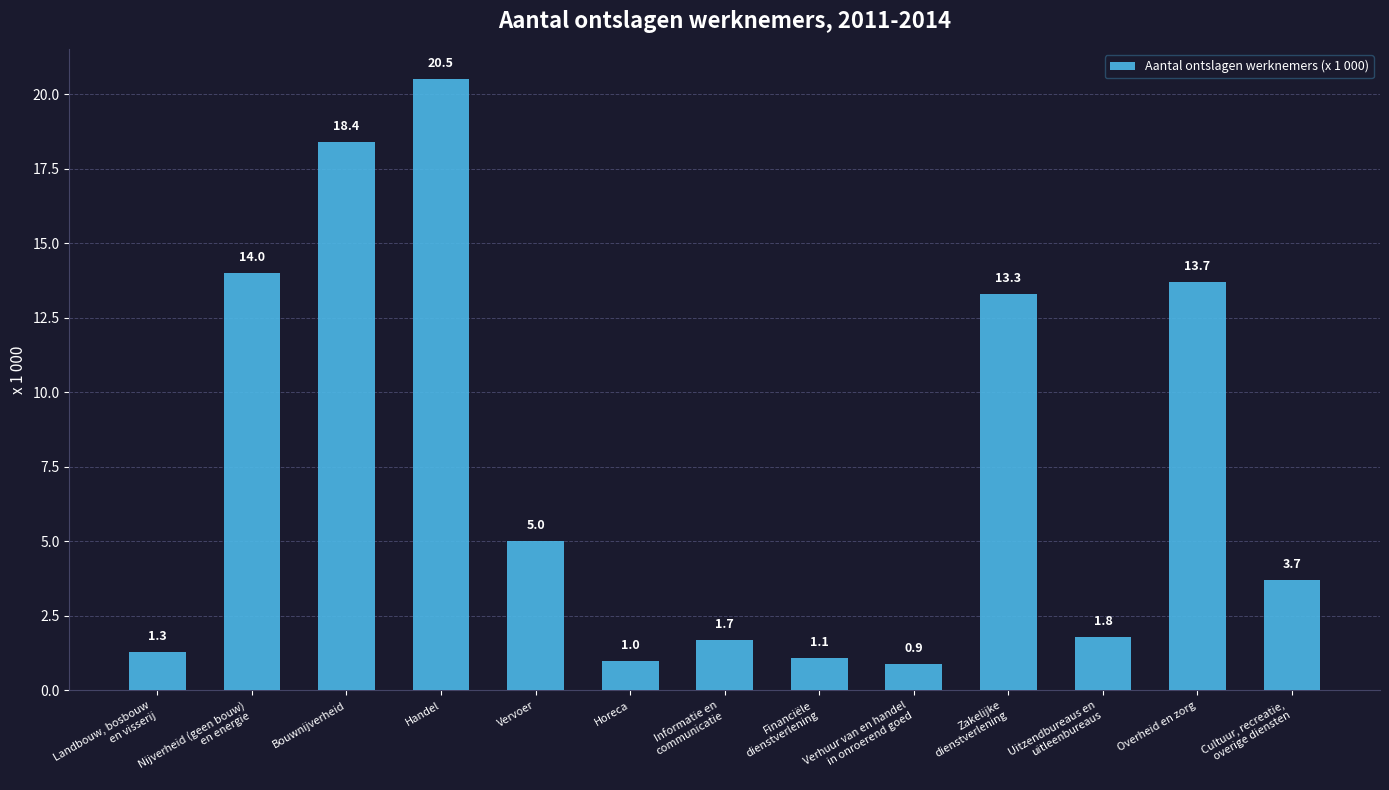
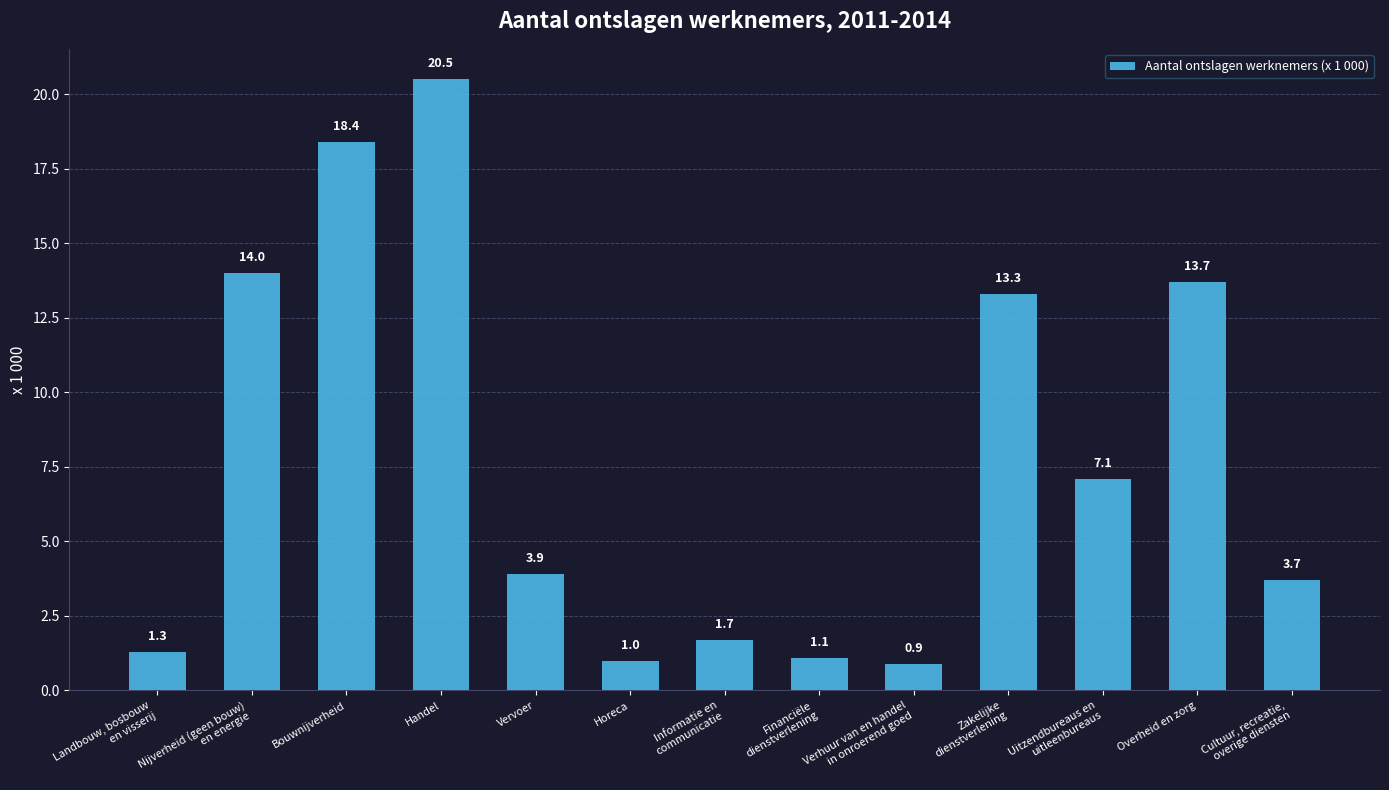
Vervoer: 5.0 -> 3.9
Uitzendbureaus en uitleenbureaus: 1.8 -> 7.1
